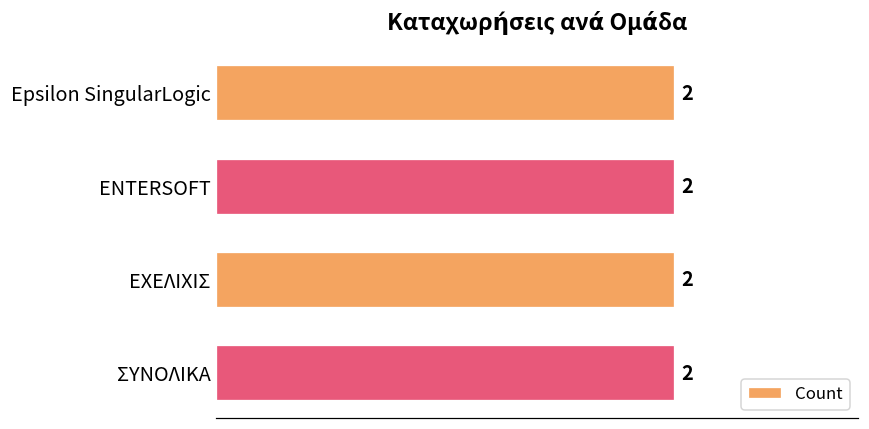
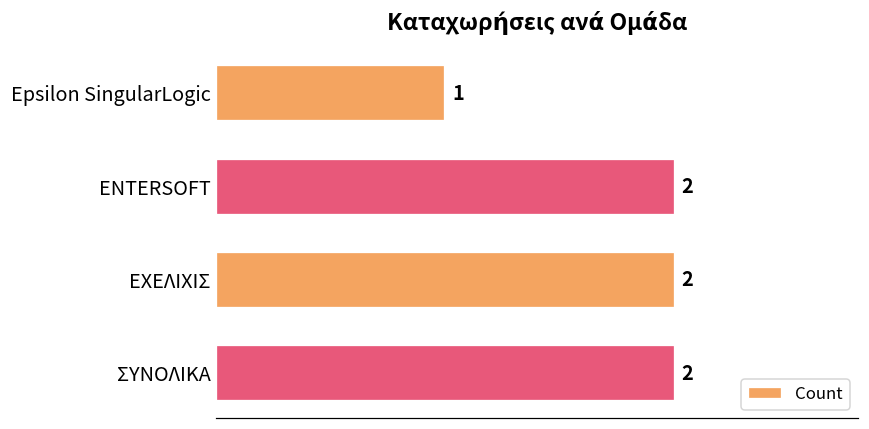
Epsilon SingularLogic: 2 -> 1
